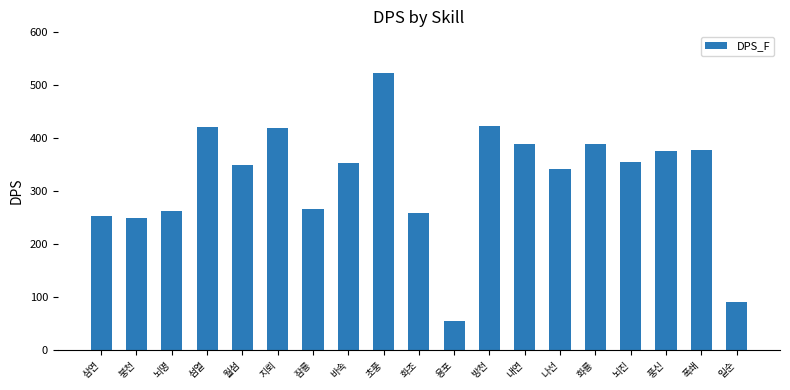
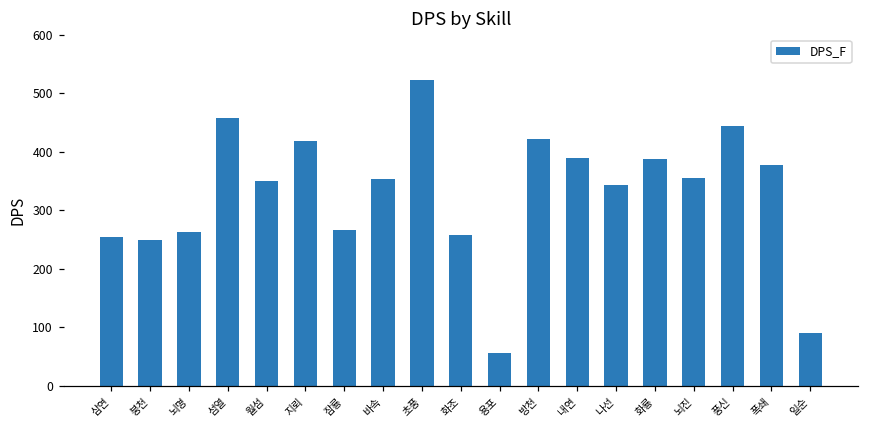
섬열: 420 -> 460
풍신: 380 -> 440
